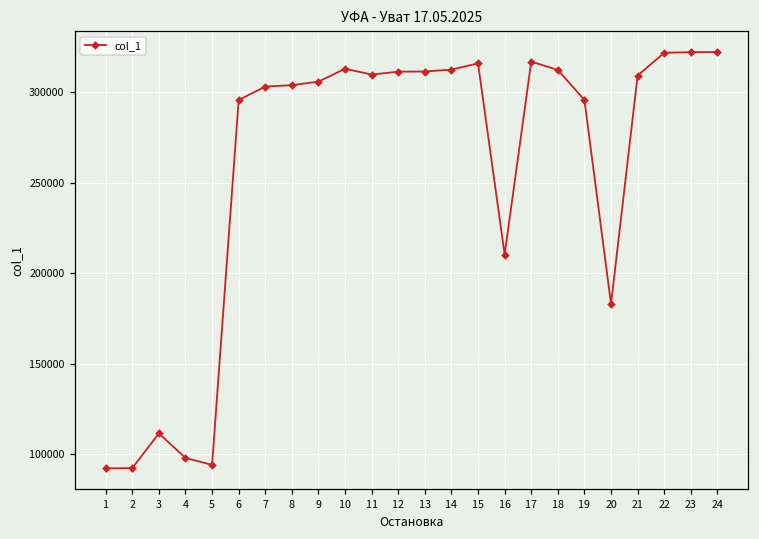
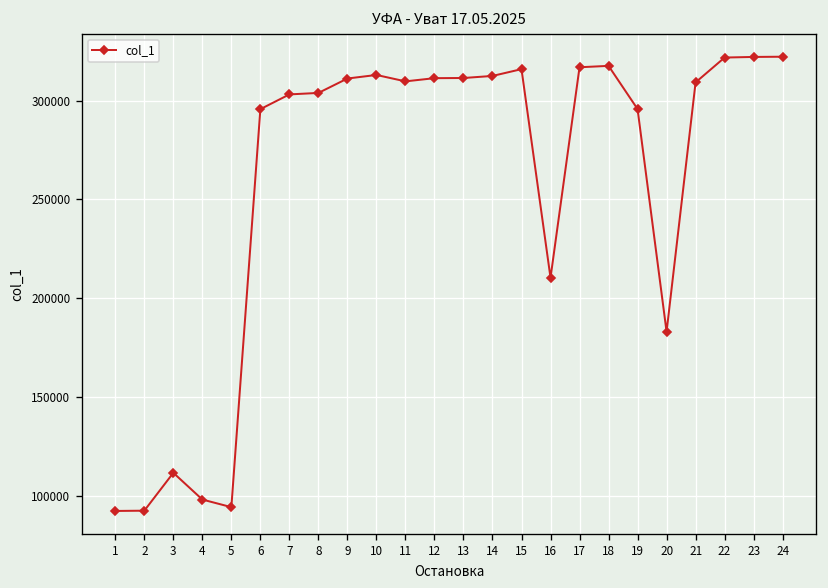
9: 306000 -> 311000
18: 312000 -> 318000
